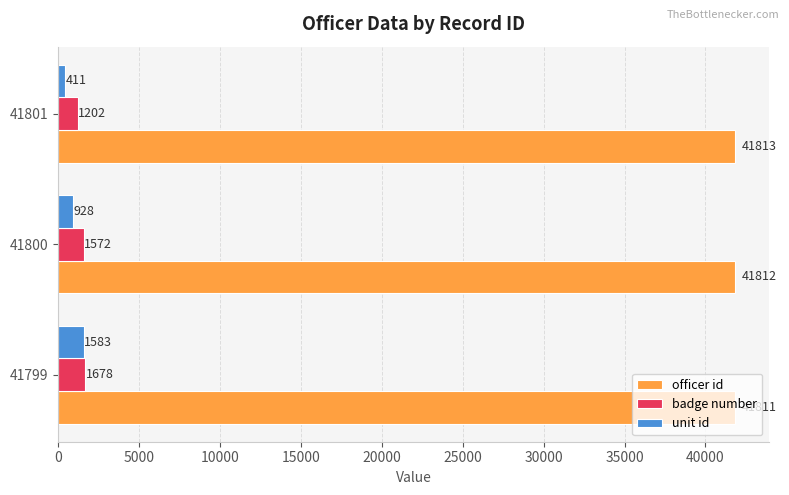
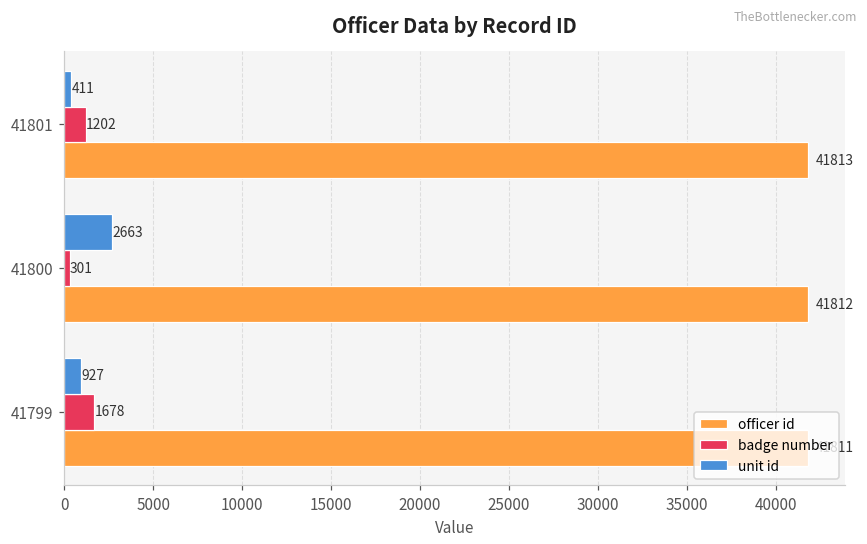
unit id, 41800: 928 -> 2663
badge number, 41800: 1572 -> 301
unit id, 41799: 1583 -> 927
